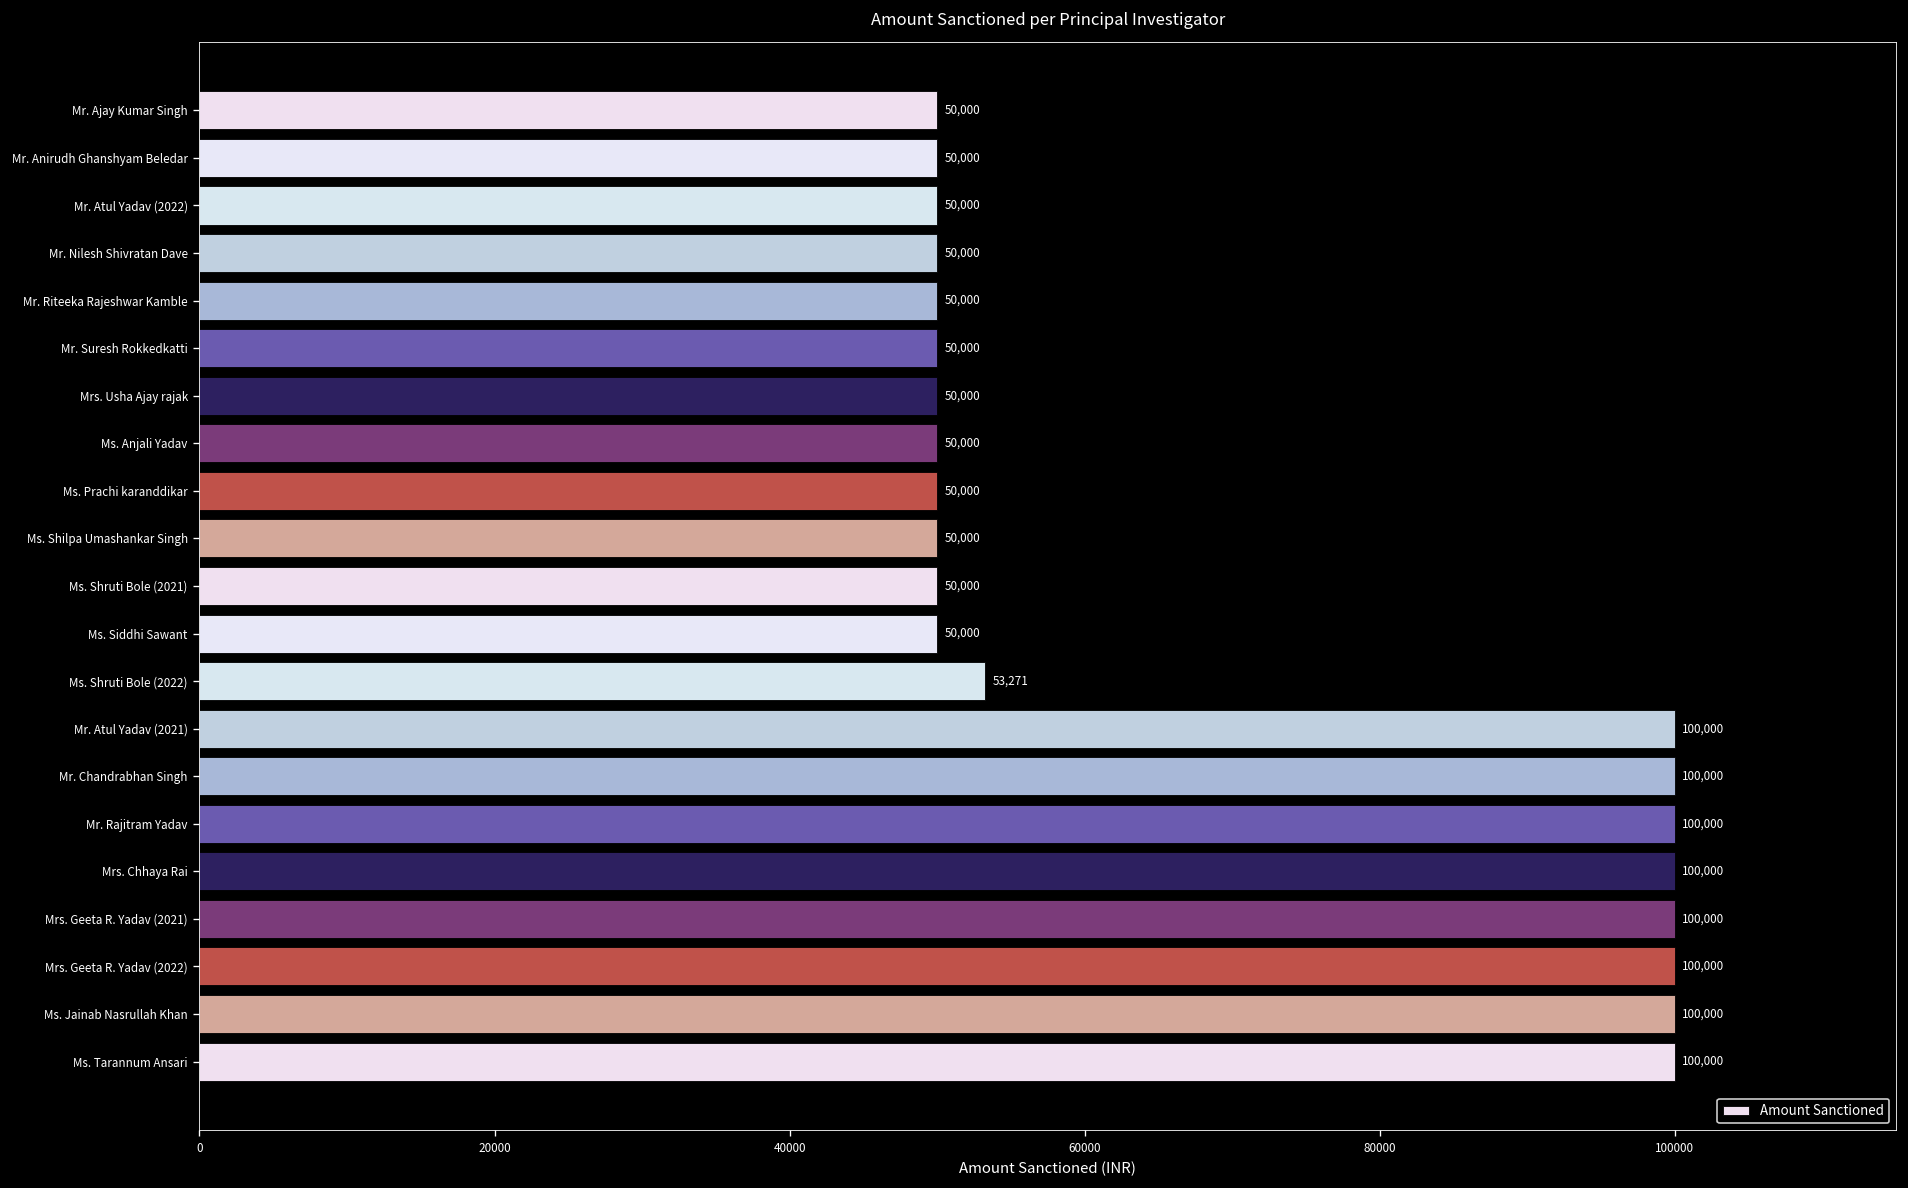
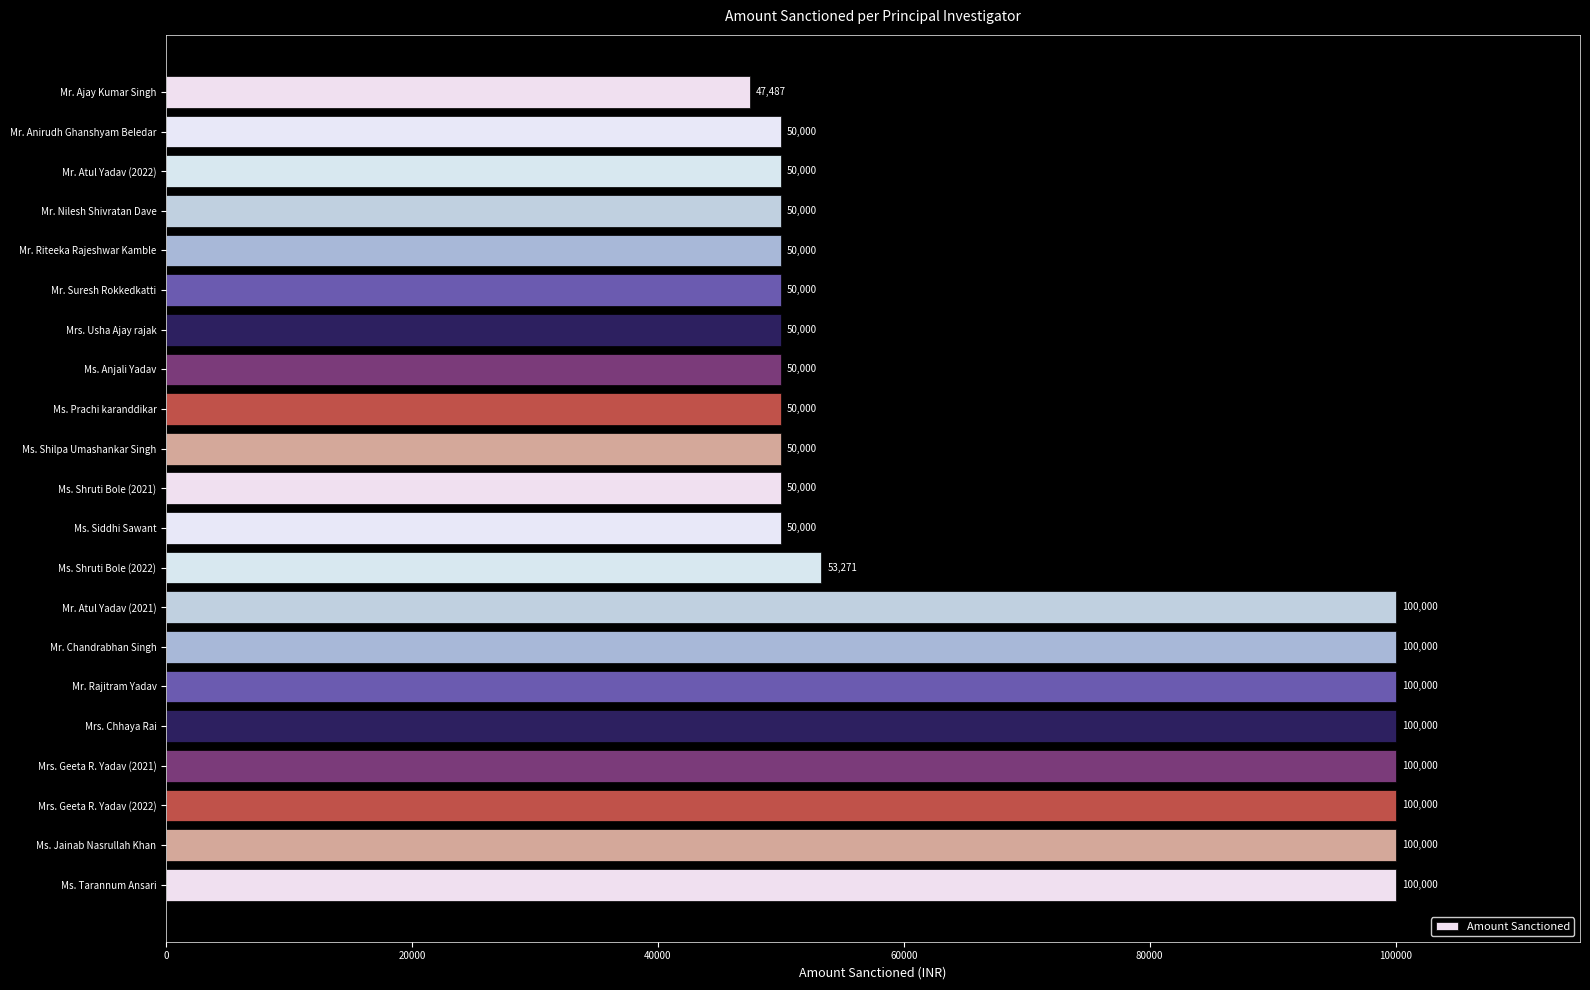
Mr. Ajay Kumar Singh: 50,000 -> 47,487
